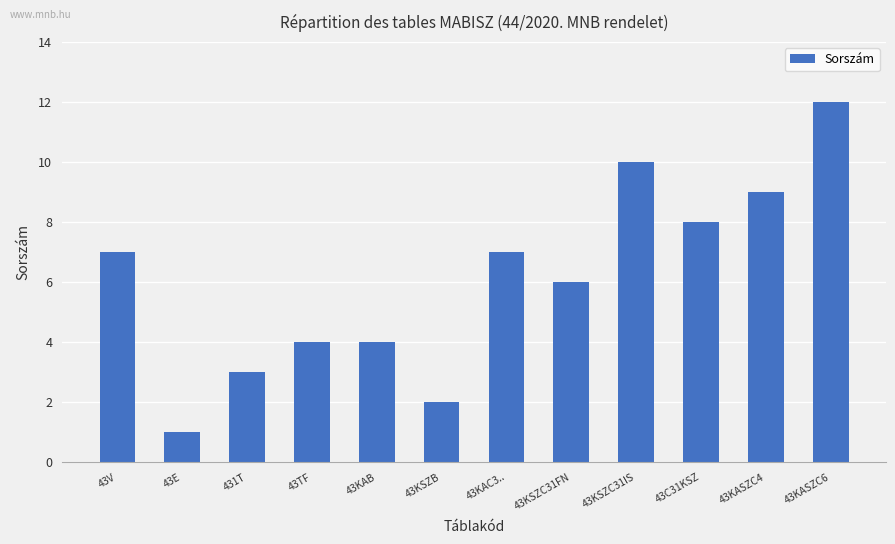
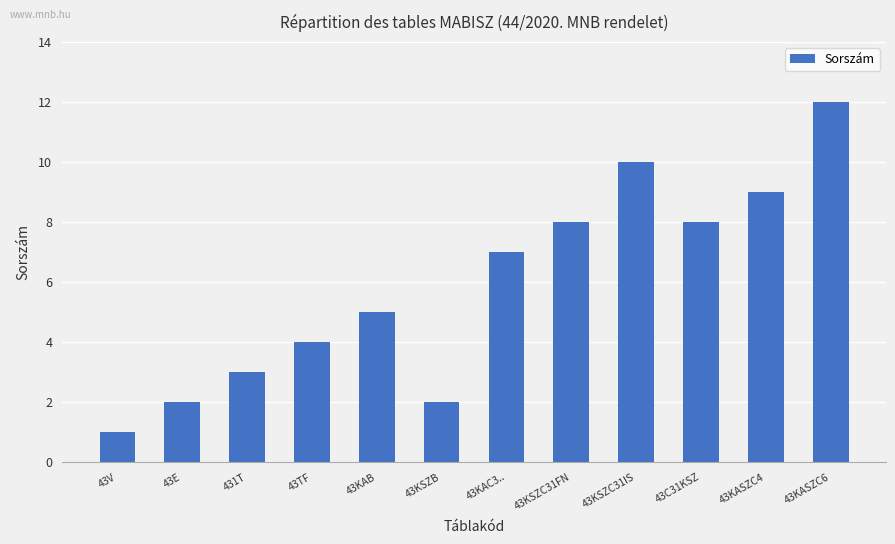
43V: 7 -> 1
43E: 1 -> 2
43KAB: 4 -> 5
43KSZC31FN: 6 -> 8
